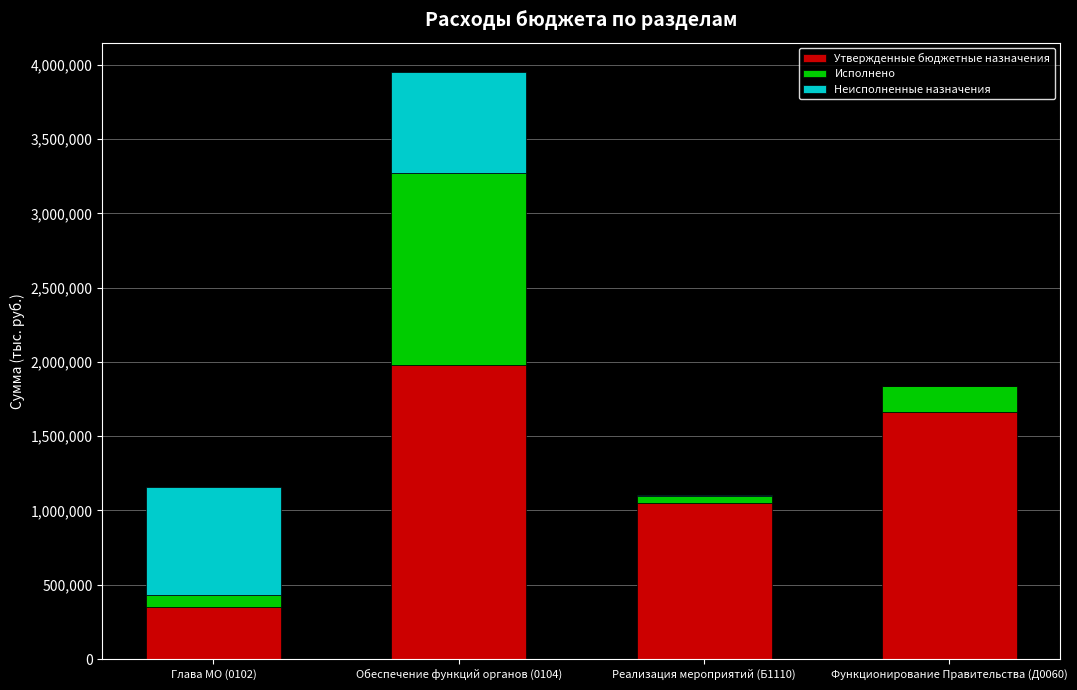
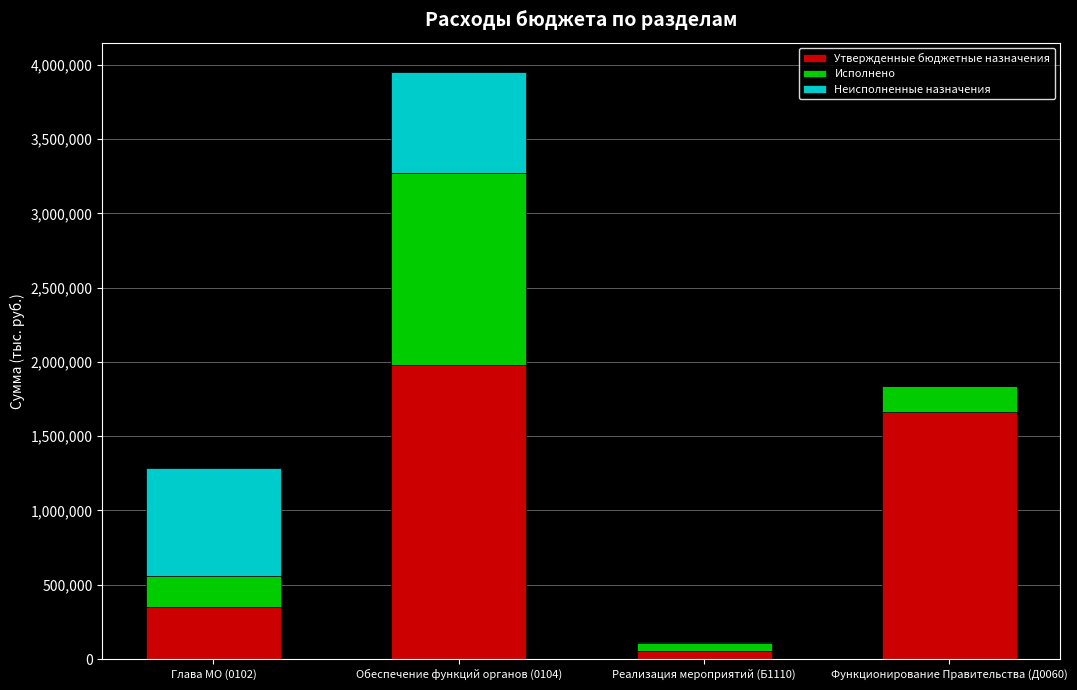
Исполнено, Глава МО (0102): 80,000 -> 210,000
Утвержденные бюджетные назначения, Реализация мероприятий (Б1110): 1,050,000 -> 60,000
